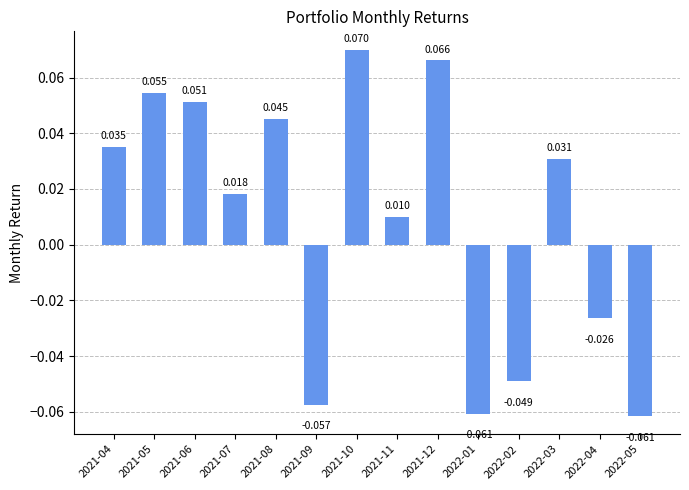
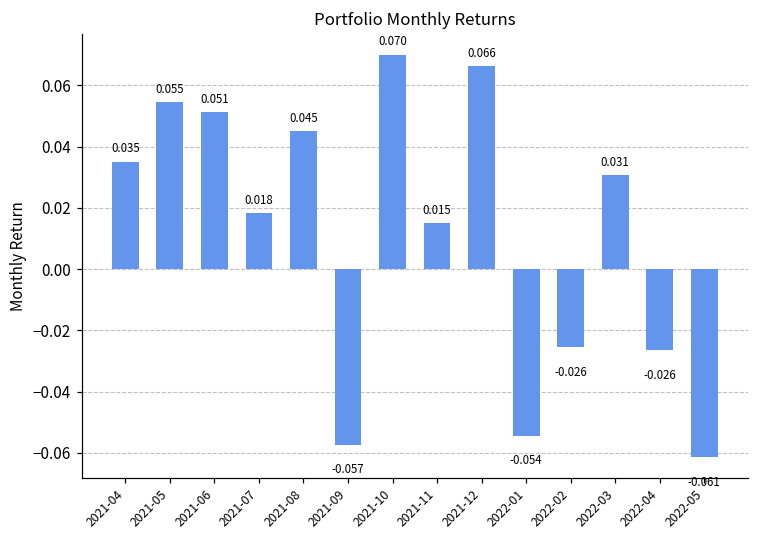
2021-11: 0.010 -> 0.015
2022-01: -0.061 -> -0.054
2022-02: -0.049 -> -0.026
